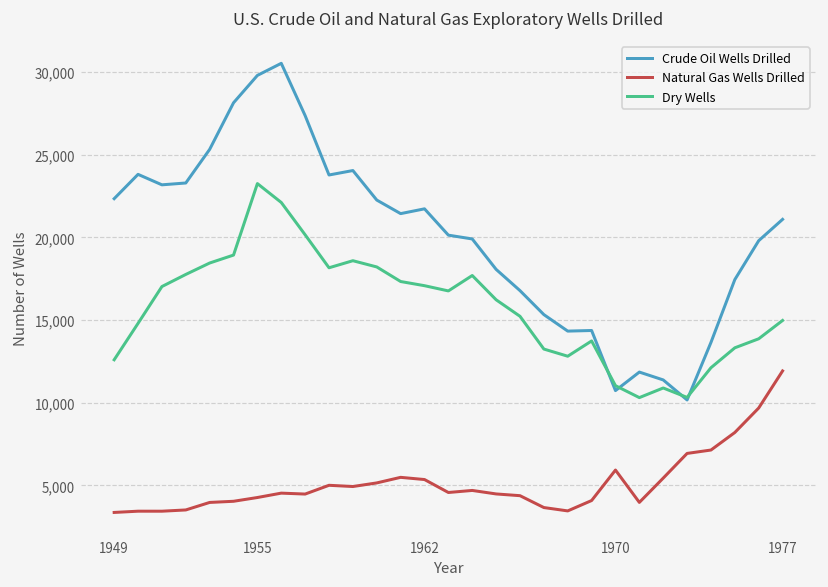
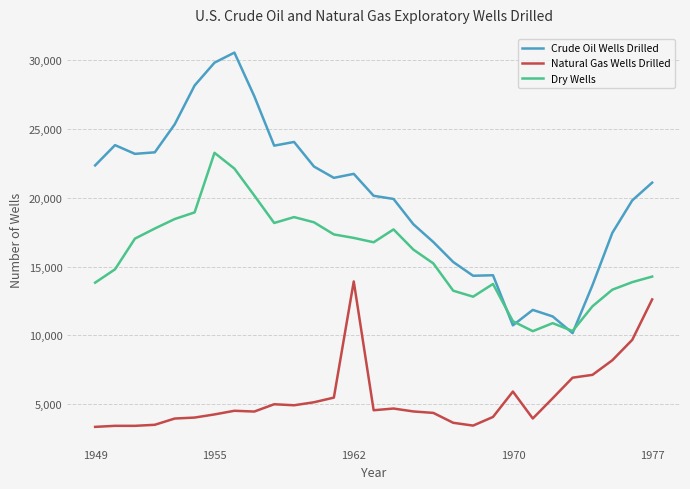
Dry Wells, 1949: 12,600 -> 13,800
Natural Gas Wells Drilled, 1962: 5,400 -> 13,900
Natural Gas Wells Drilled, 1977: 11,900 -> 12,600
Dry Wells, 1977: 15,000 -> 14,300
